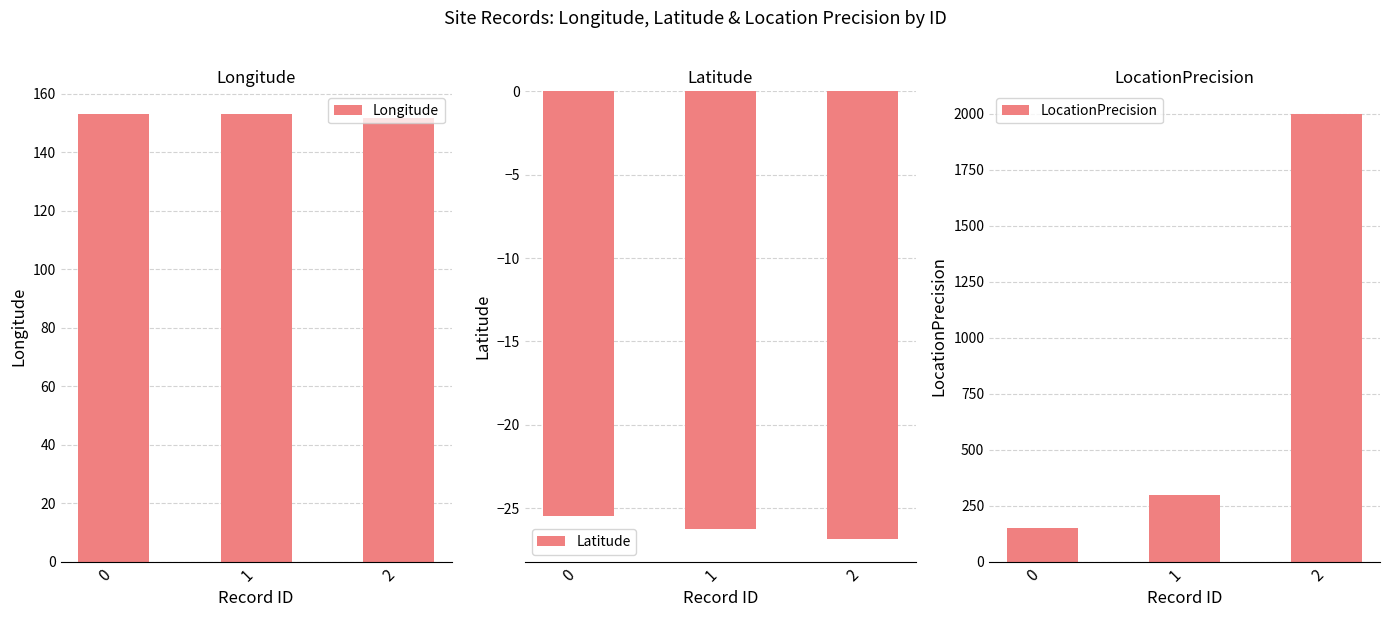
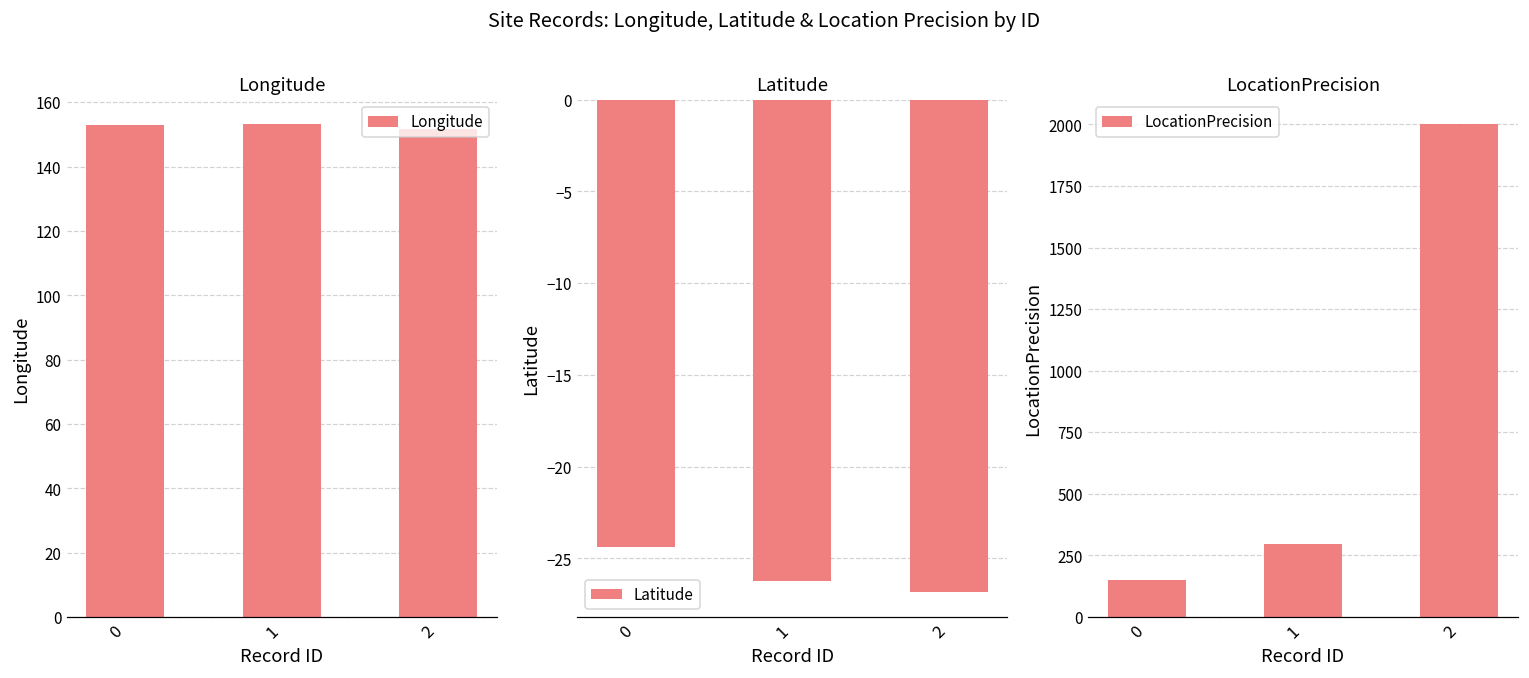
Latitude, 0: -25.4 -> -24.4
